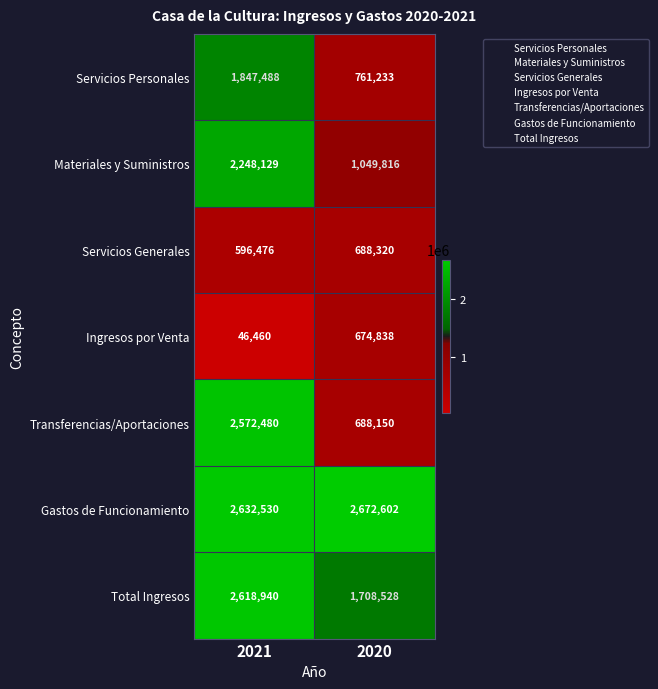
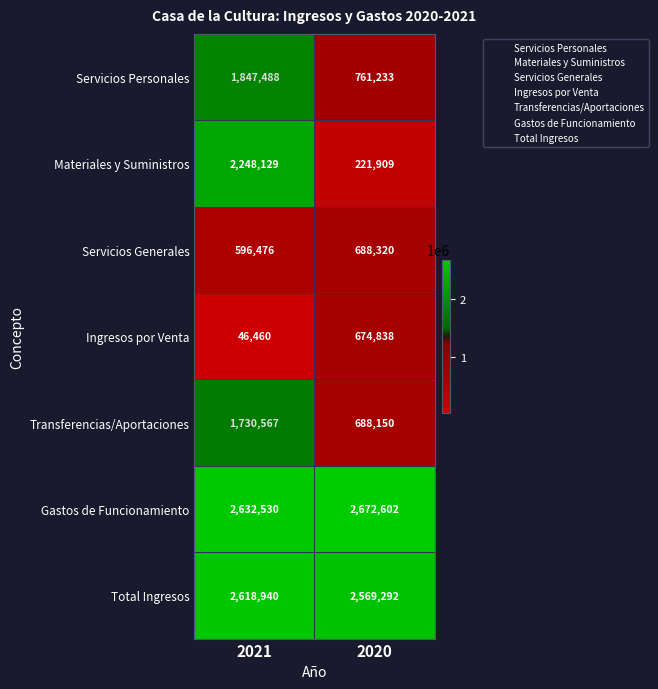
Materiales y Suministros, 2020: 1,049,816 -> 221,909
Transferencias/Aportaciones, 2021: 2,572,480 -> 1,730,567
Total Ingresos, 2020: 1,708,528 -> 2,569,292
